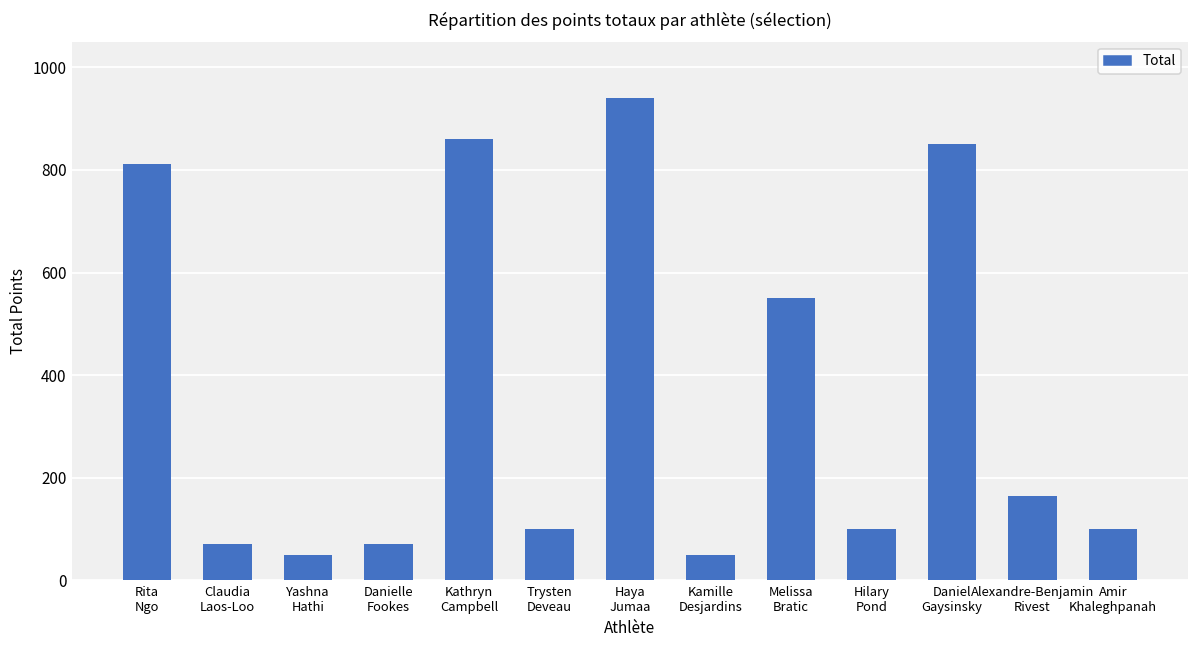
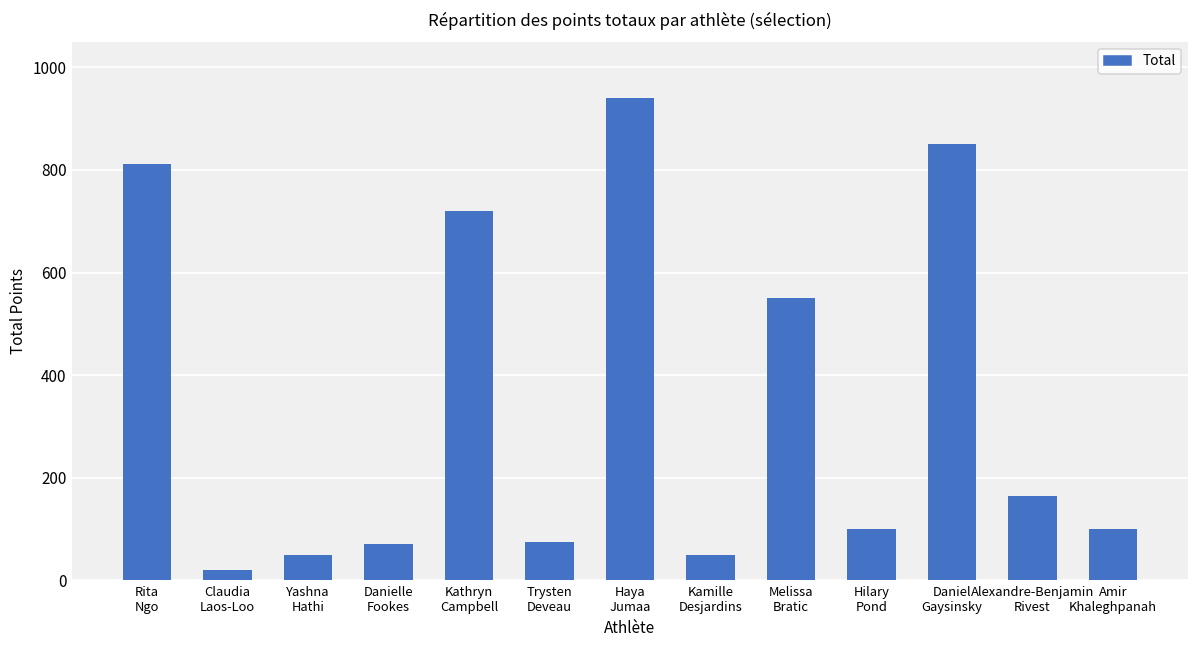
Claudia Laos-Loo: 70 -> 20
Kathryn Campbell: 860 -> 720
Trysten Deveau: 100 -> 80
